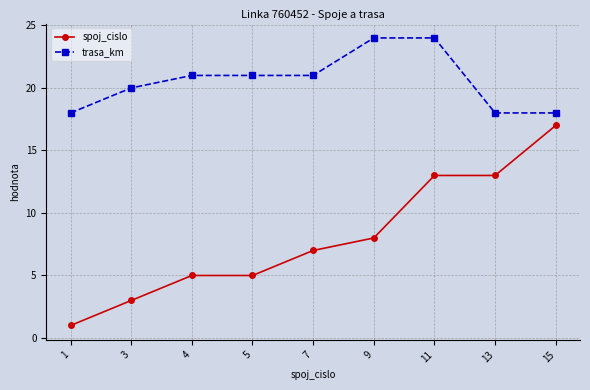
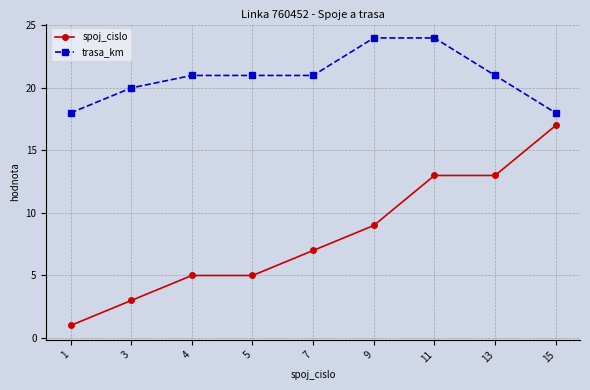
spoj_cislo, 9: 8 -> 9
trasa_km, 13: 18 -> 21
